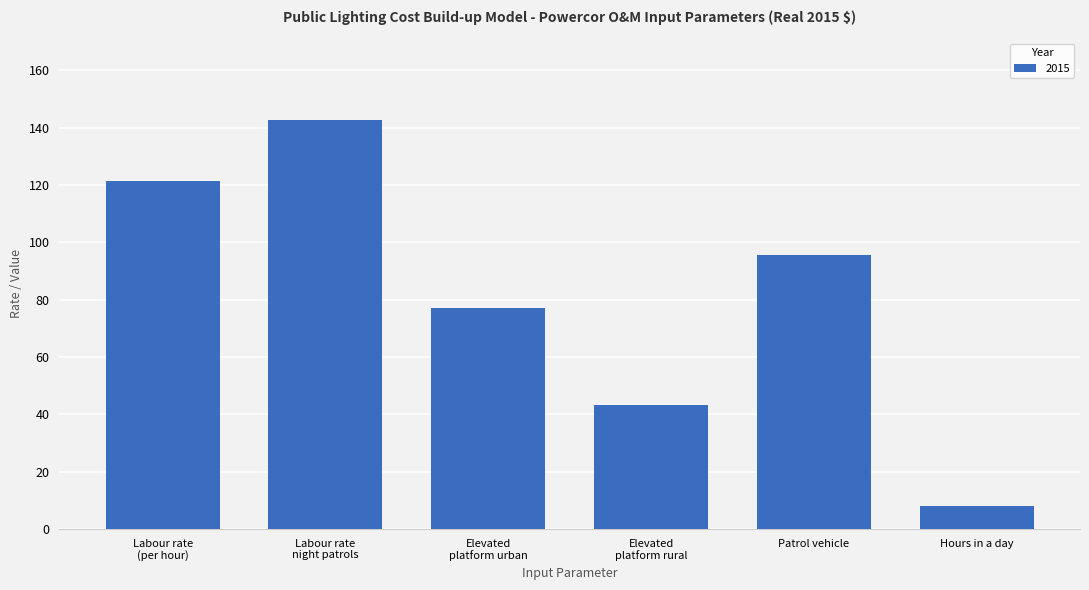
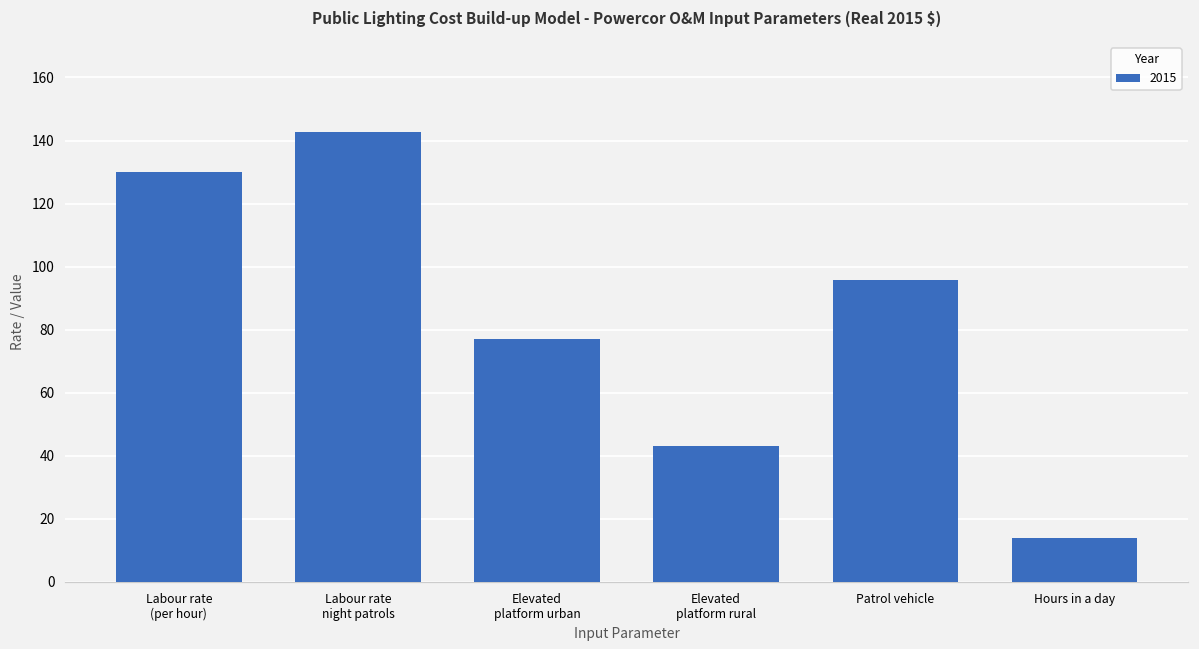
Labour rate (per hour): 121 -> 130
Hours in a day: 8 -> 14
